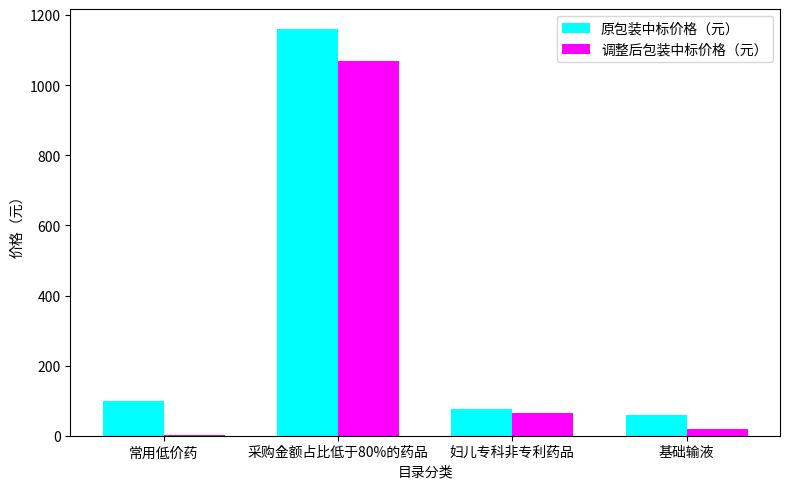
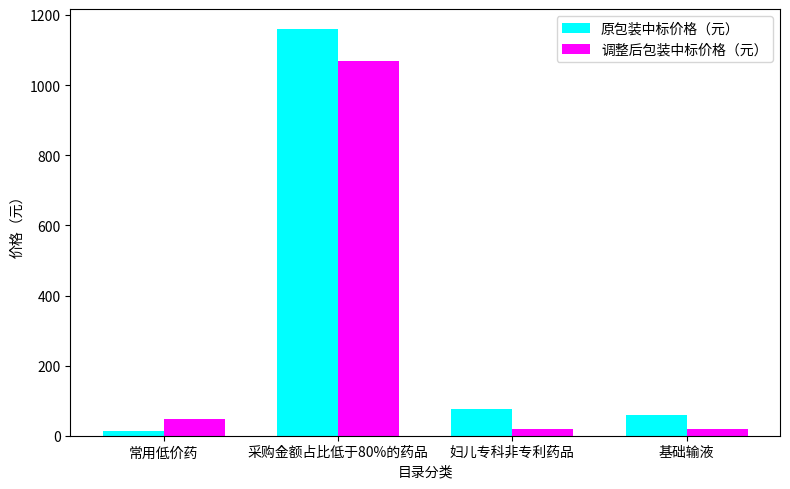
原包装中标价格（元）, 常用低价药: 100 -> 10
调整后包装中标价格（元）, 常用低价药: 0 -> 50
调整后包装中标价格（元）, 妇儿专科非专利药品: 60 -> 20
